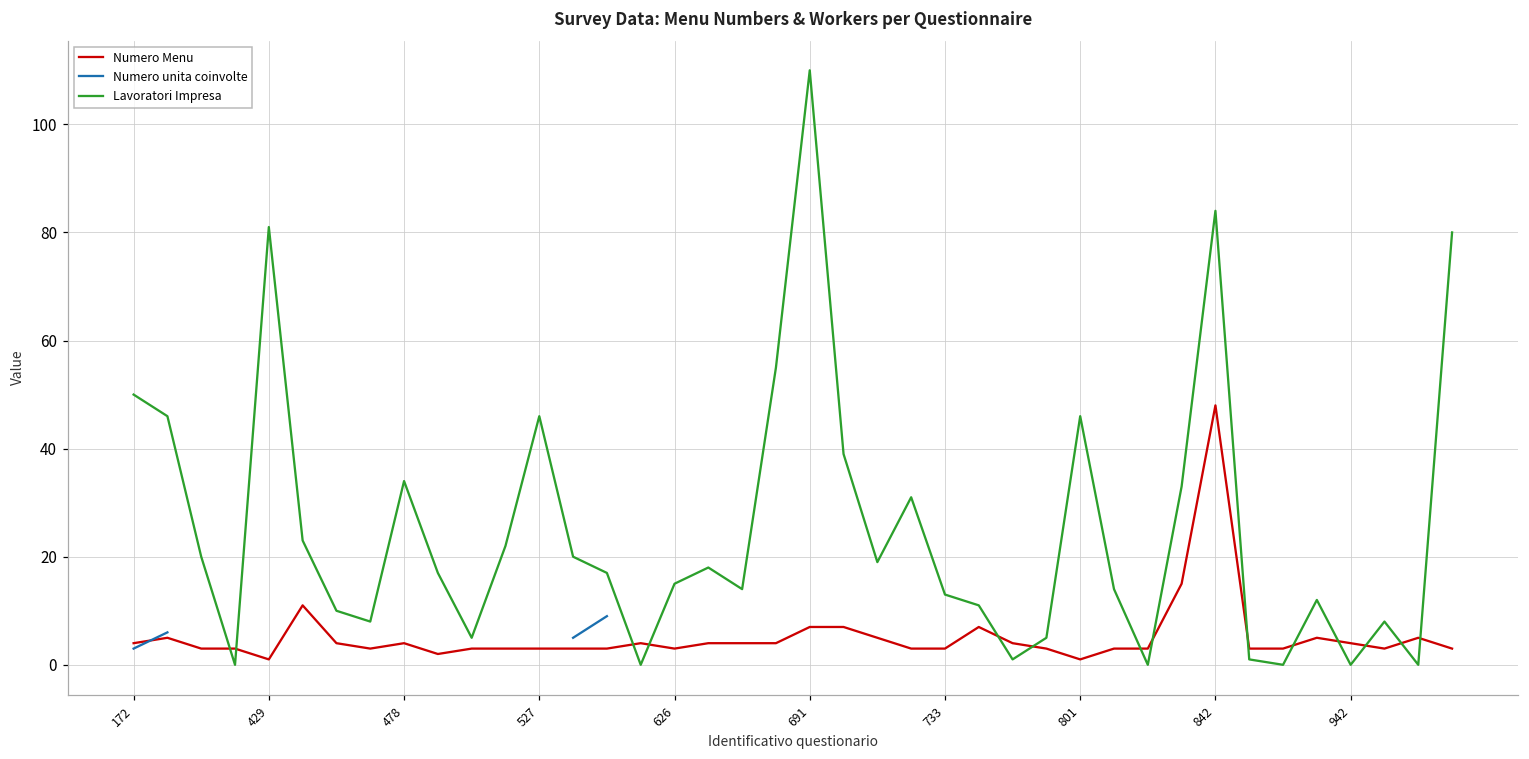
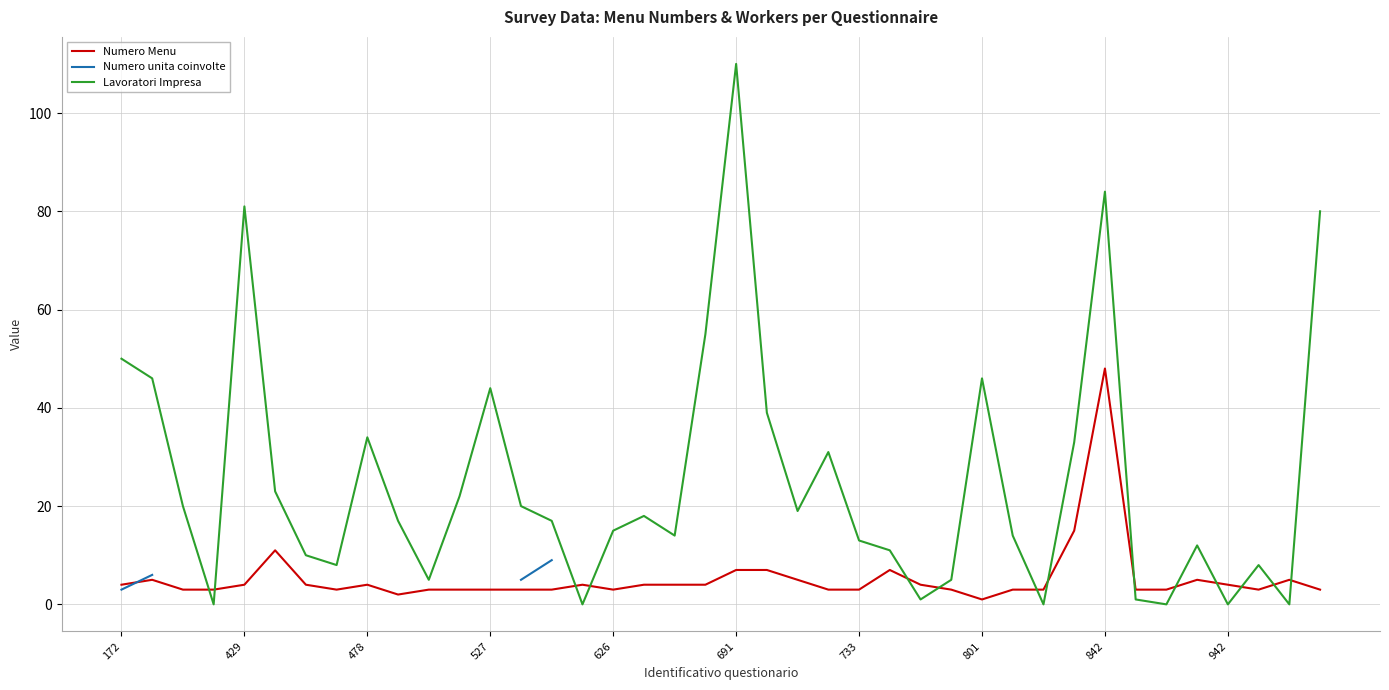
Numero Menu, 429: 1 -> 4
Lavoratori Impresa, 527: 46 -> 44
